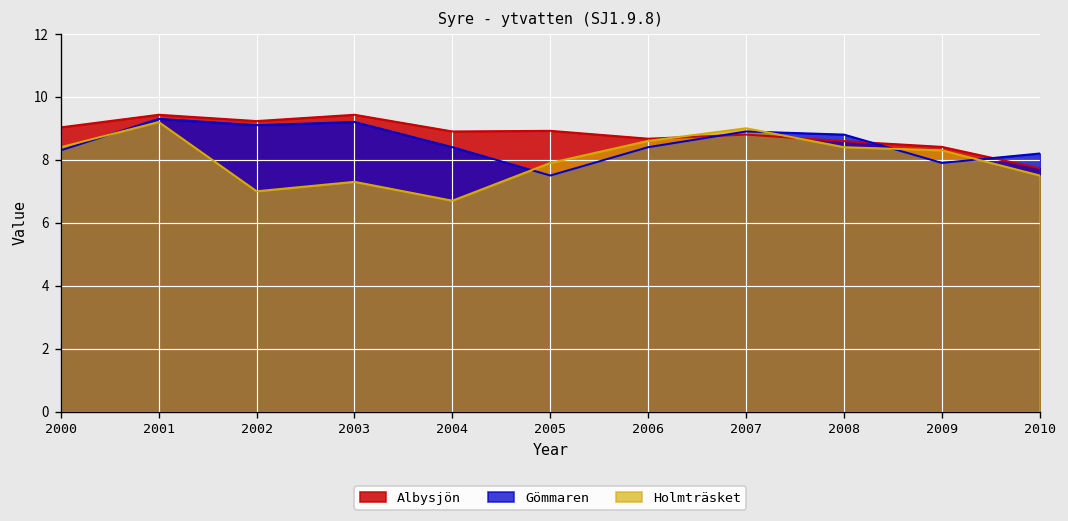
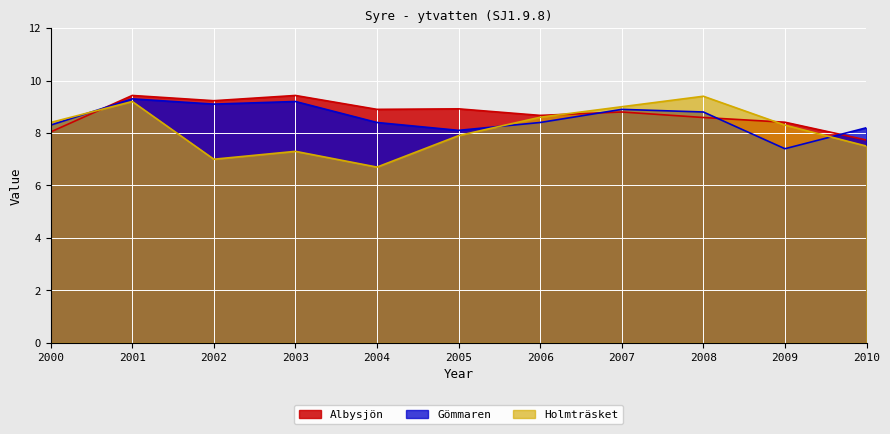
Albysjön, 2000: 9.0 -> 8.0
Gömmaren, 2005: 7.5 -> 8.1
Holmträsket, 2008: 8.4 -> 9.4
Gömmaren, 2009: 7.9 -> 7.4
